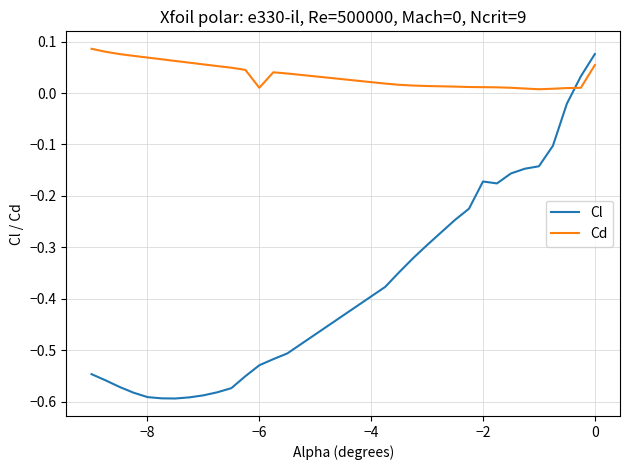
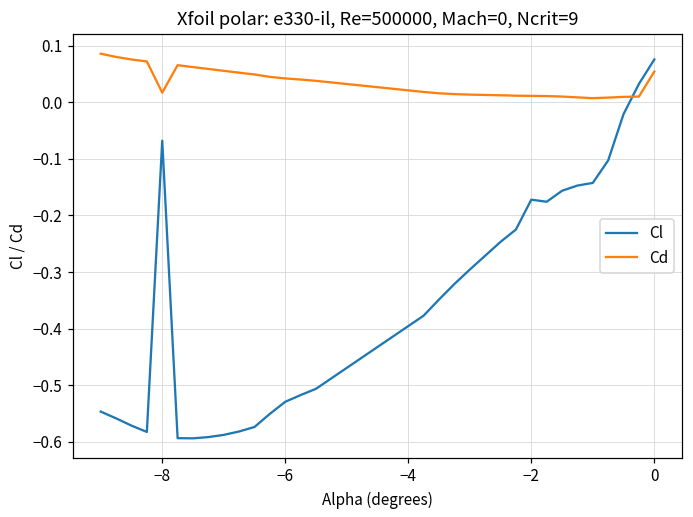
Cl, −8: -0.59 -> -0.07
Cd, −8: 0.07 -> 0.02
Cd, −6: 0.01 -> 0.04
